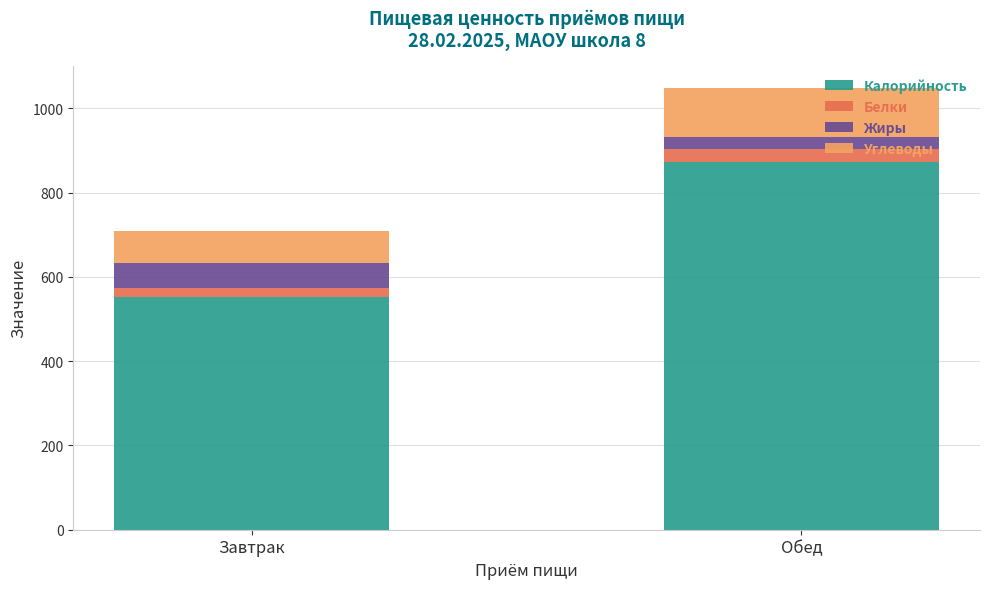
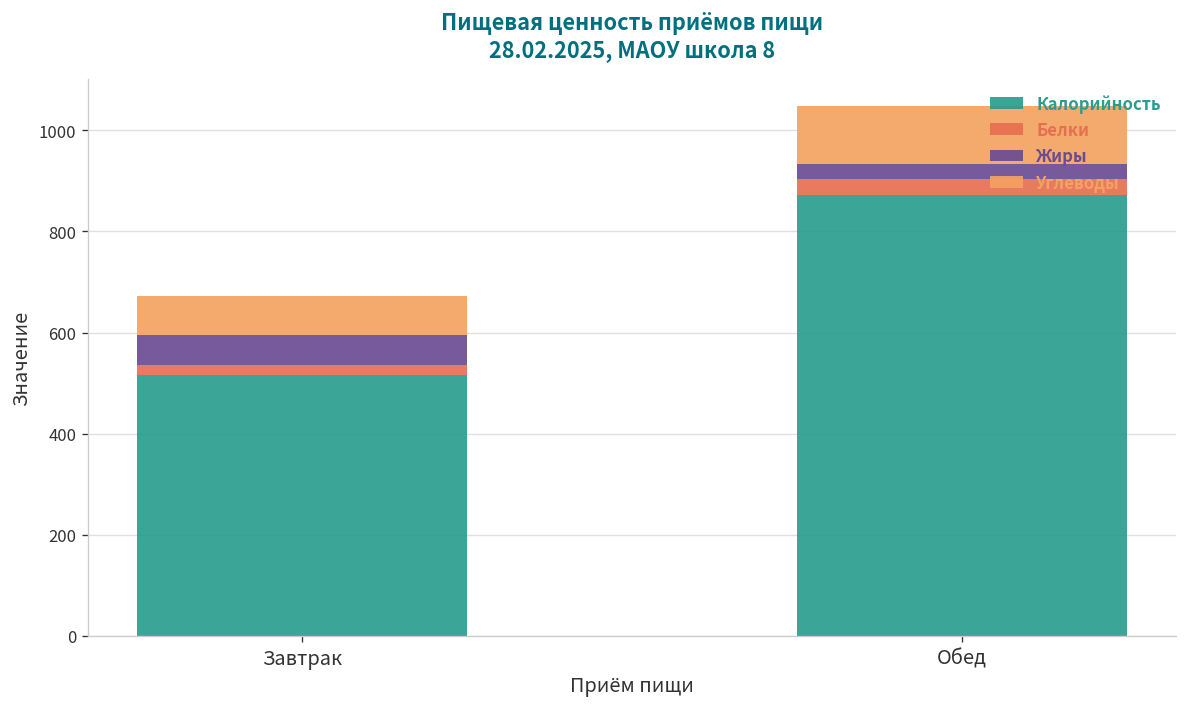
Калорийность, Завтрак: 550 -> 520
